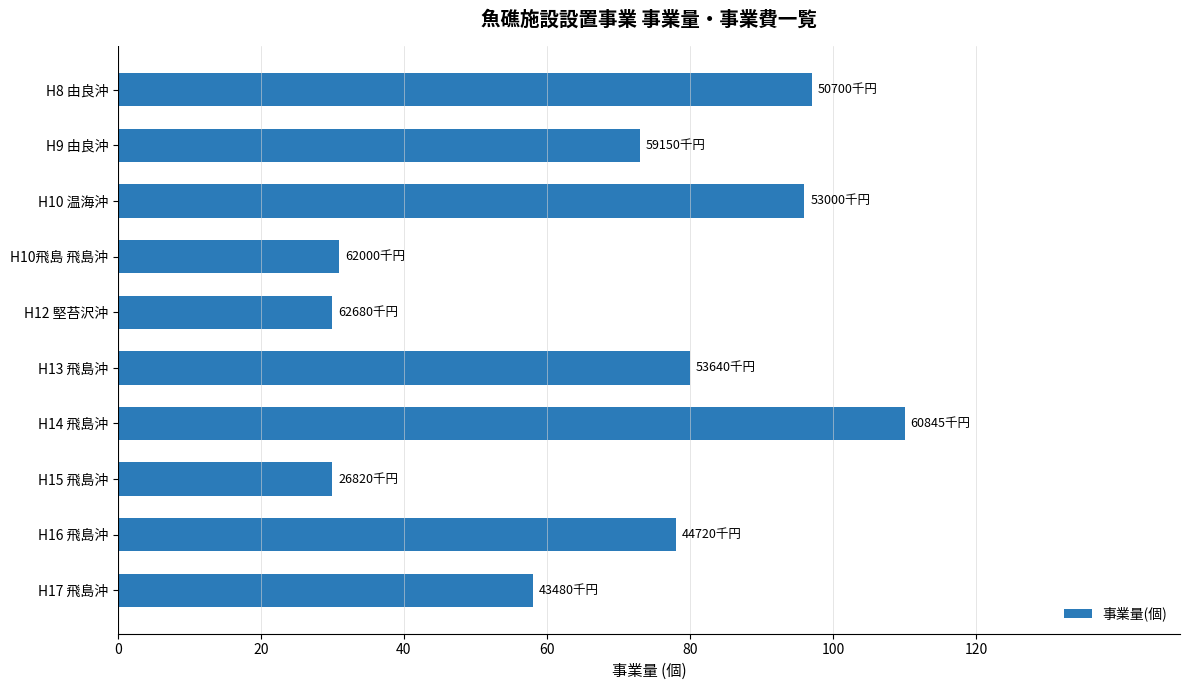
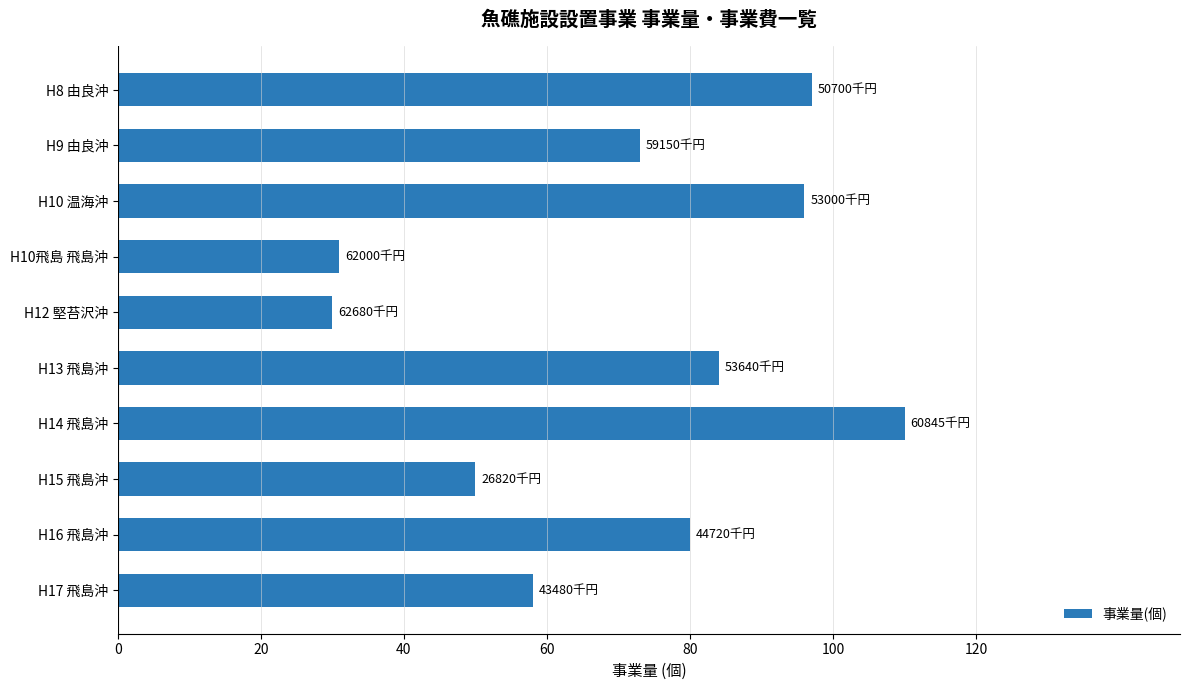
H13 飛島沖: 80 -> 84
H15 飛島沖: 30 -> 50
H16 飛島沖: 78 -> 80
